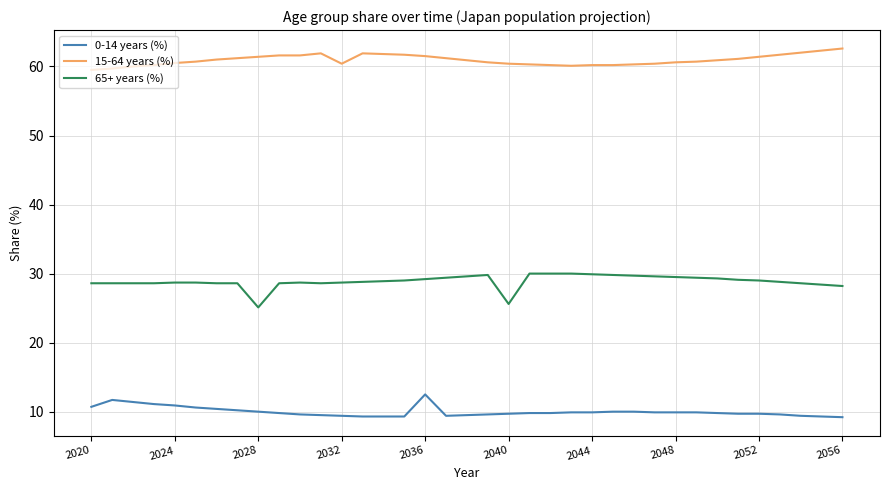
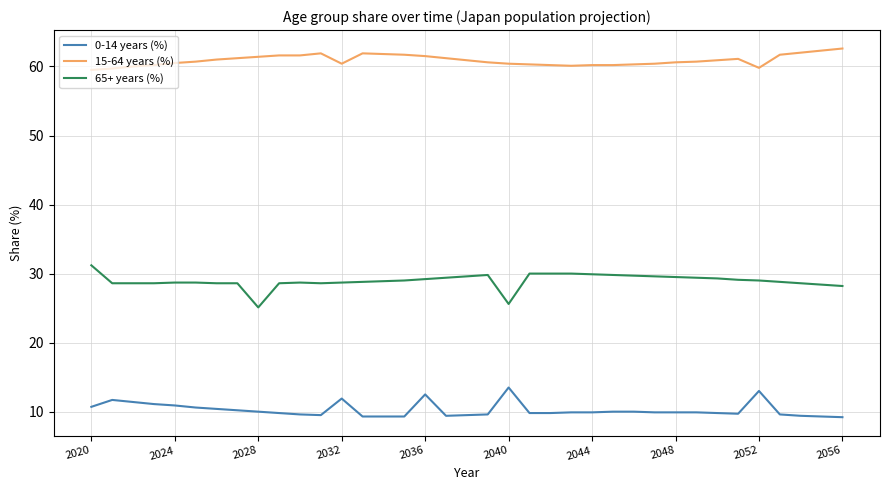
65+ years (%), 2020: 29 -> 31
0-14 years (%), 2032: 9 -> 12
0-14 years (%), 2040: 10 -> 14
0-14 years (%), 2052: 10 -> 13
15-64 years (%), 2052: 61 -> 60
